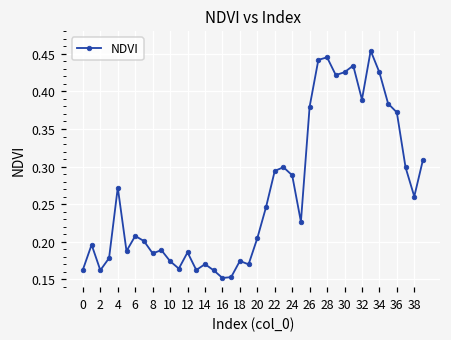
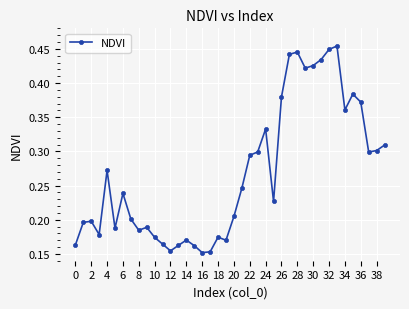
2: 0.16 -> 0.20
6: 0.21 -> 0.24
12: 0.19 -> 0.15
24: 0.29 -> 0.33
32: 0.39 -> 0.45
34: 0.43 -> 0.36
38: 0.26 -> 0.30
